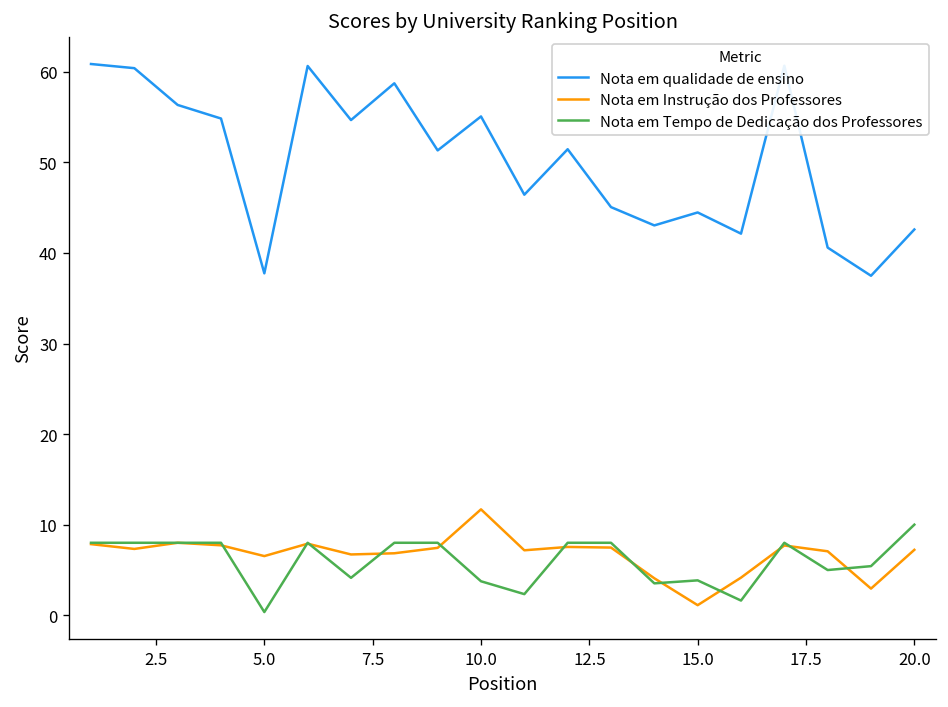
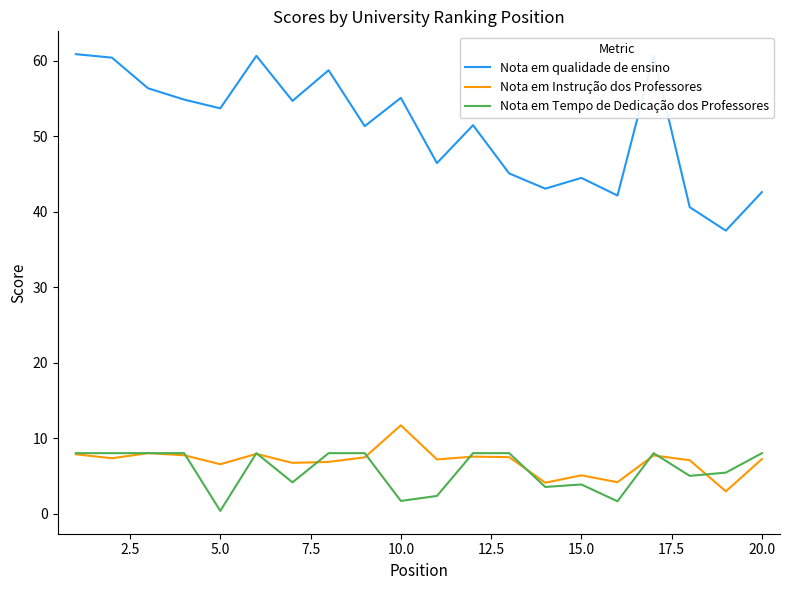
Nota em qualidade de ensino, 5.0: 38 -> 54
Nota em Tempo de Dedicação dos Professores, 10.0: 4 -> 2
Nota em Instrução dos Professores, 15.0: 1 -> 5
Nota em Tempo de Dedicação dos Professores, 20.0: 10 -> 8
